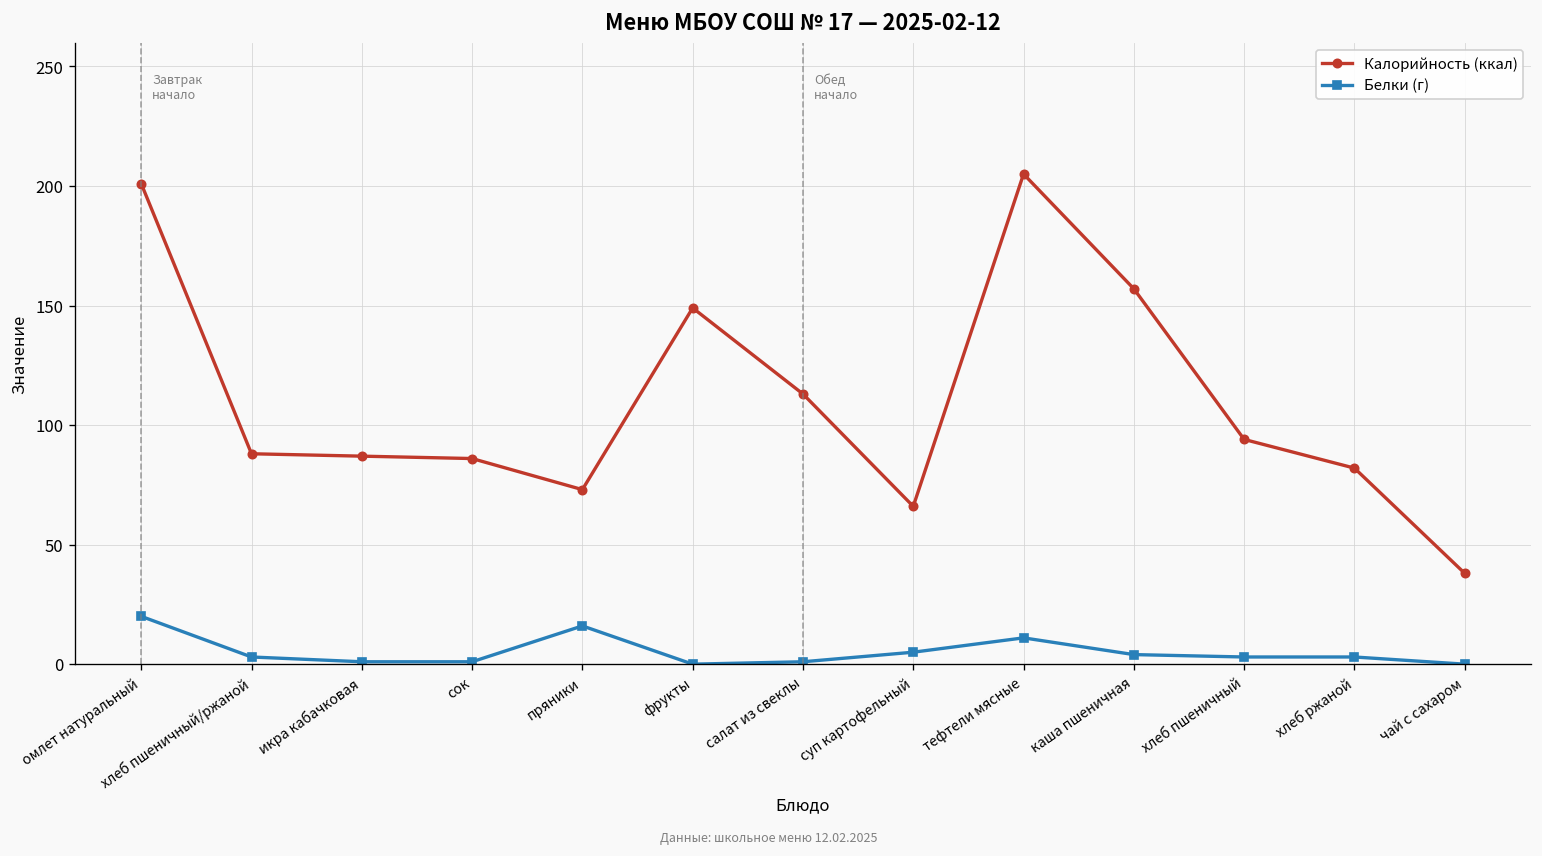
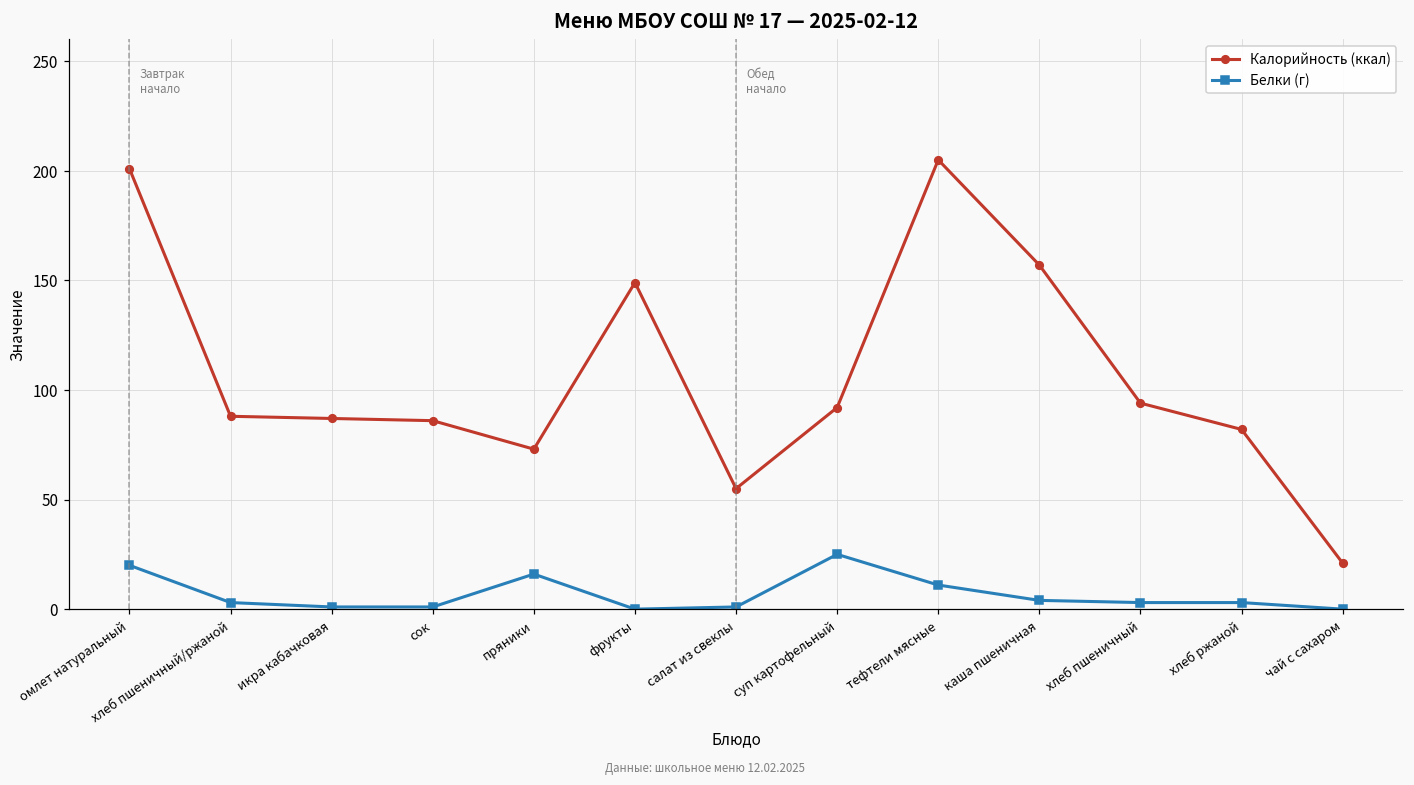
Калорийность (ккал), салат из свеклы: 113 -> 55
Калорийность (ккал), суп картофельный: 66 -> 92
Белки (г), суп картофельный: 5 -> 25
Калорийность (ккал), чай с сахаром: 38 -> 21
